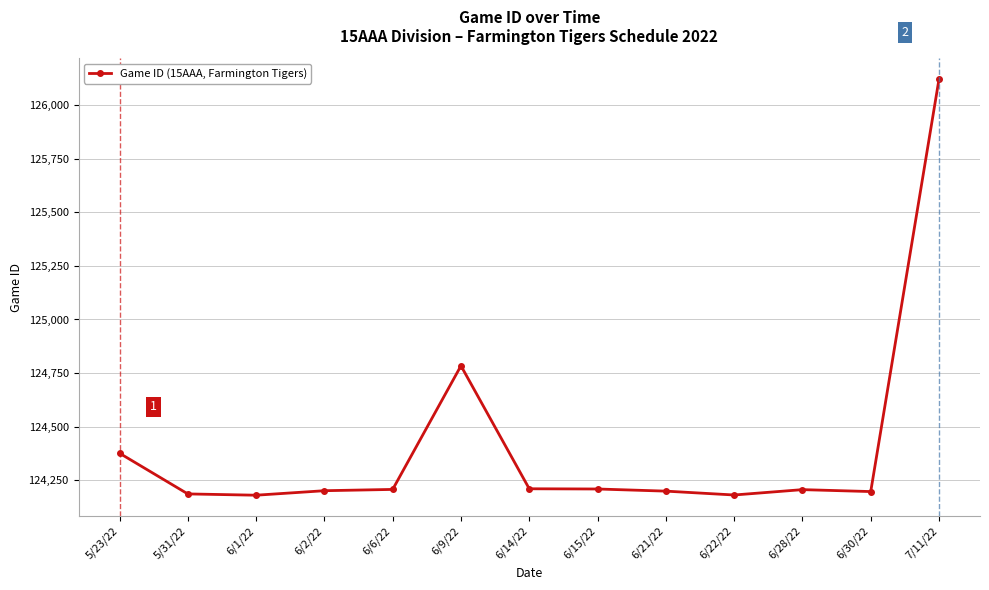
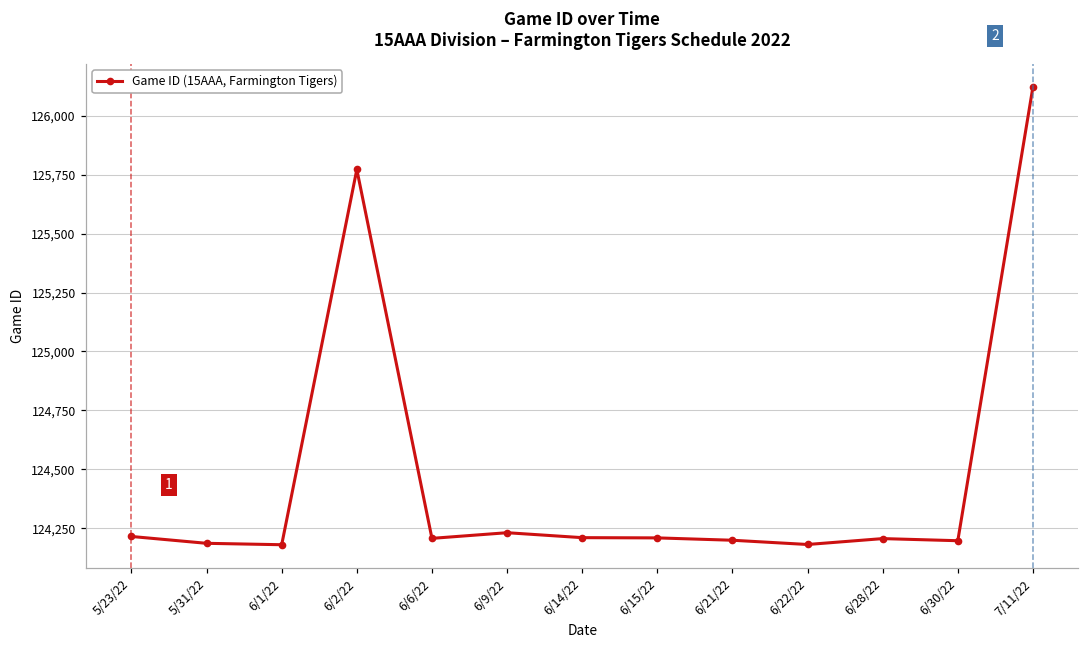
5/23/22: 124,380 -> 124,220
6/2/22: 124,200 -> 125,770
6/9/22: 124,780 -> 124,230
